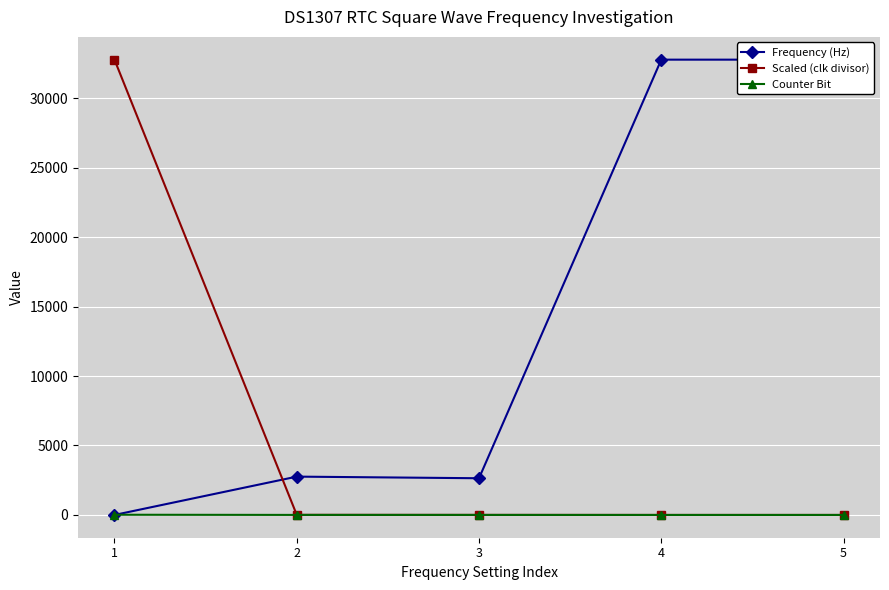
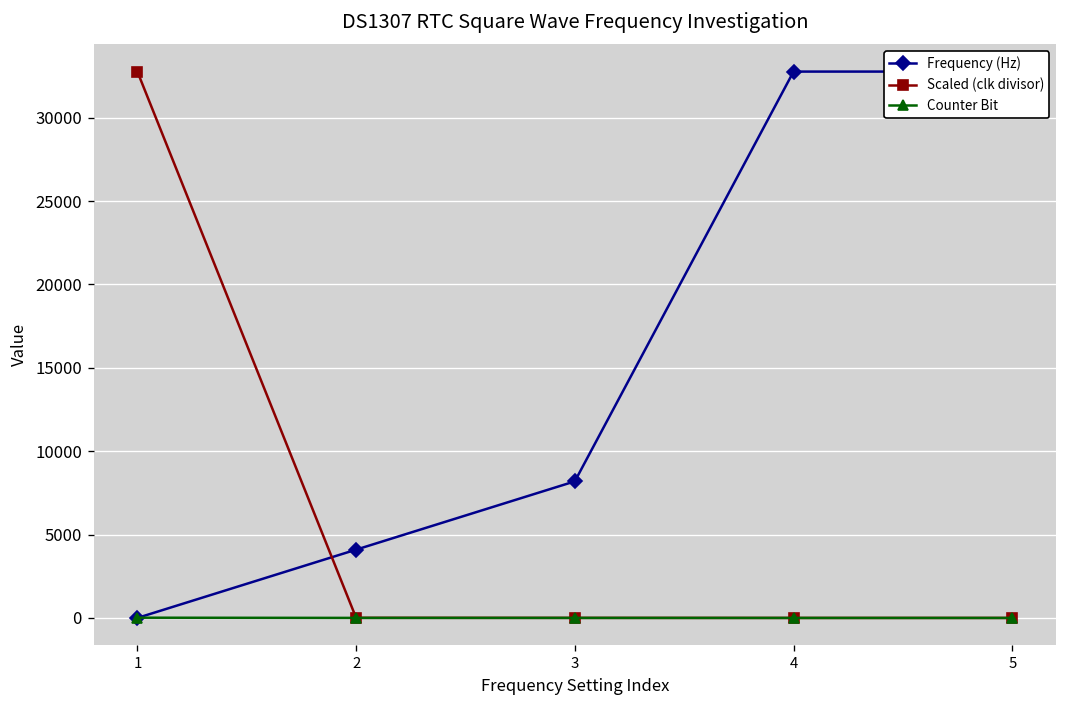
Frequency (Hz), 2: 2800 -> 4100
Frequency (Hz), 3: 2600 -> 8200
